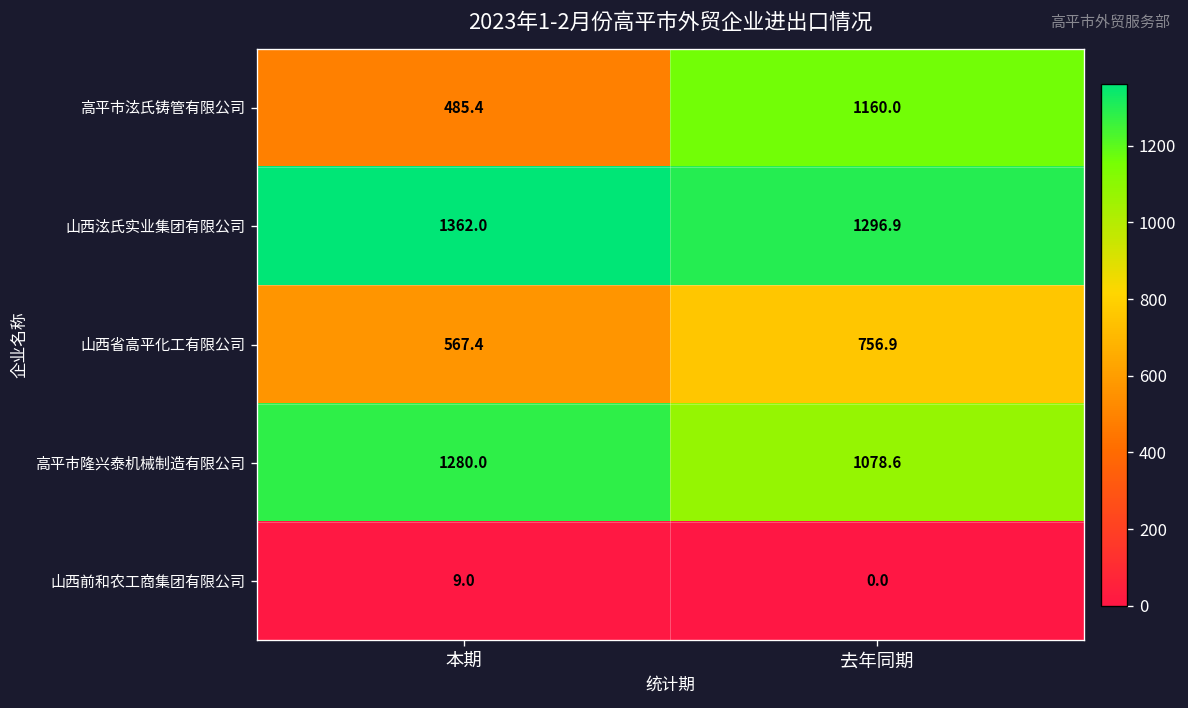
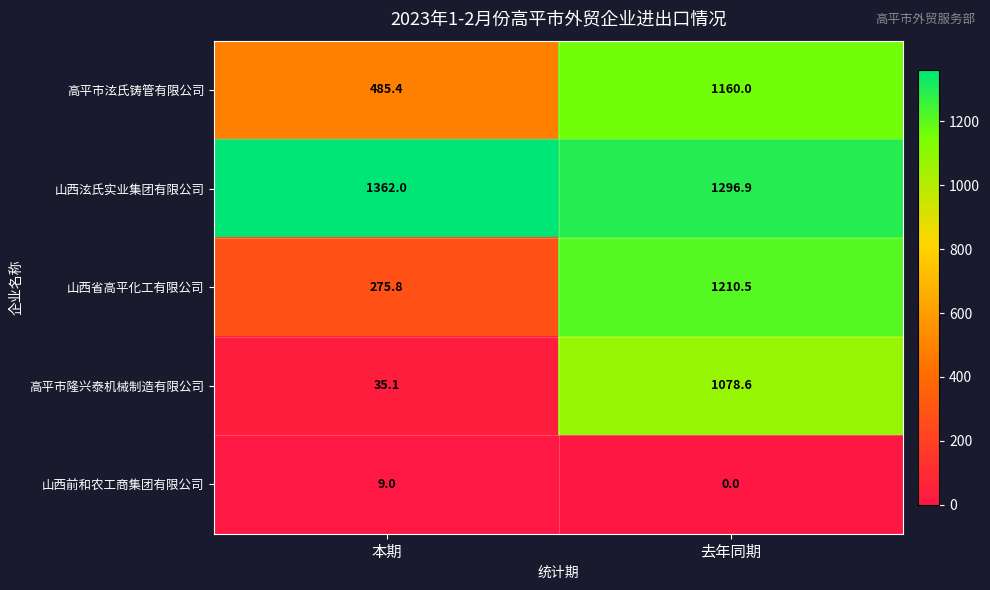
山西省高平化工有限公司, 本期: 567.4 -> 275.8
山西省高平化工有限公司, 去年同期: 756.9 -> 1210.5
高平市隆兴泰机械制造有限公司, 本期: 1280.0 -> 35.1
